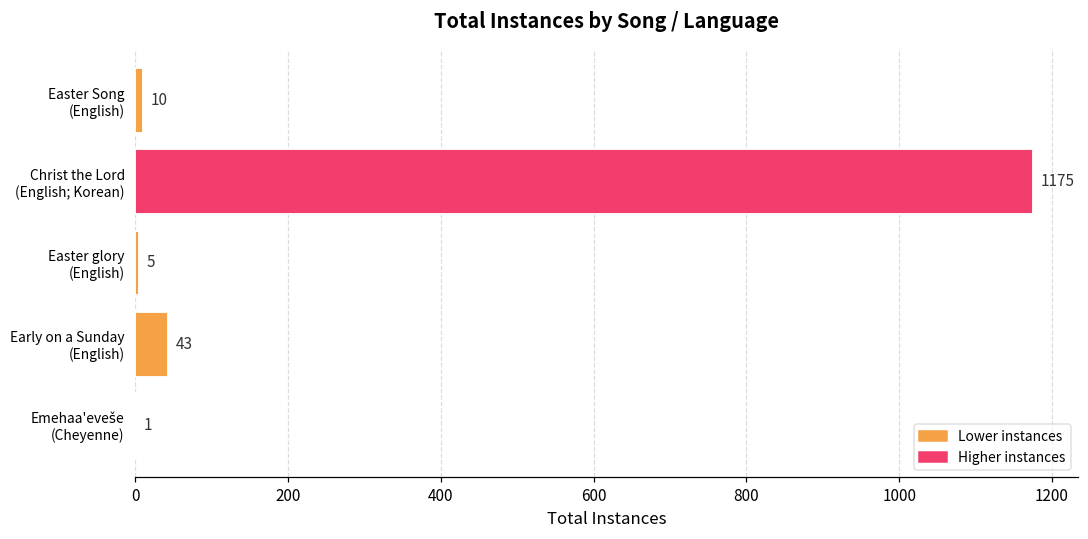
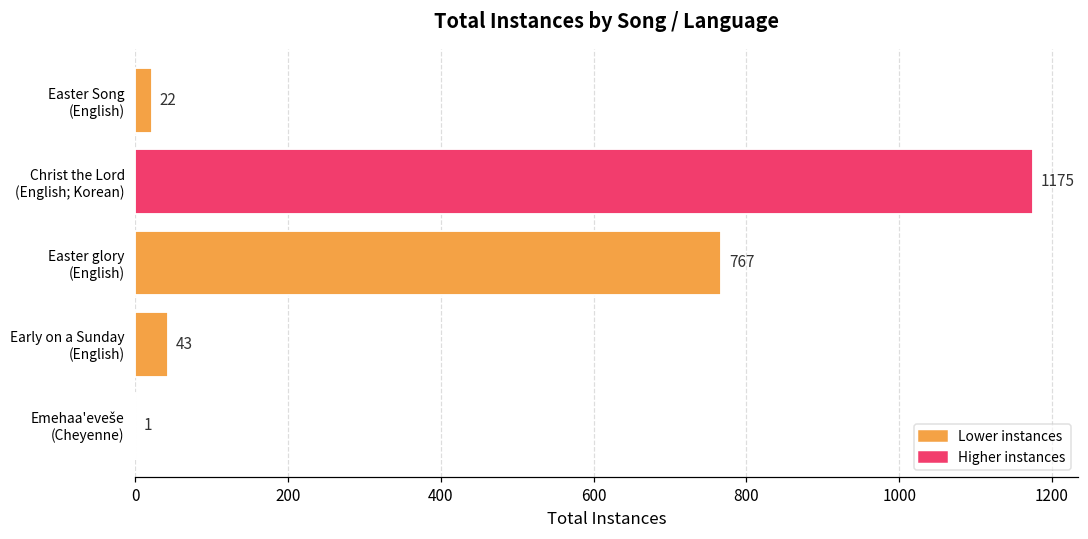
Easter Song (English): 10 -> 22
Easter glory (English): 5 -> 767
